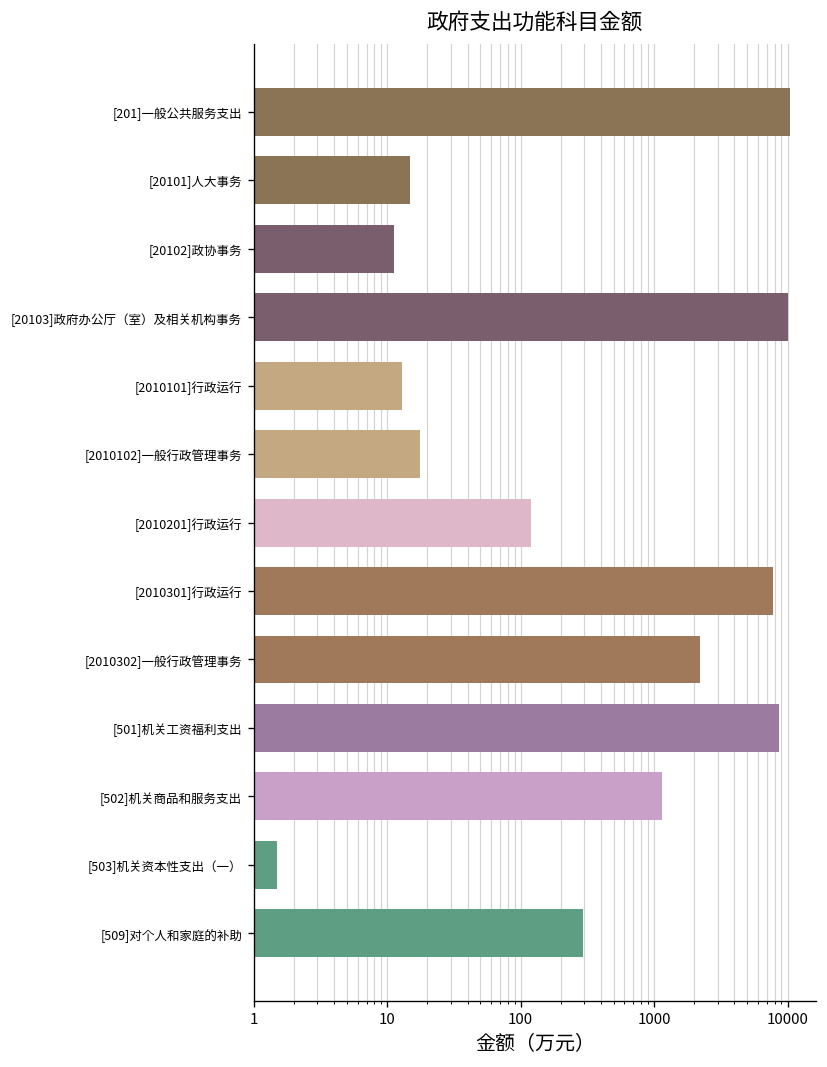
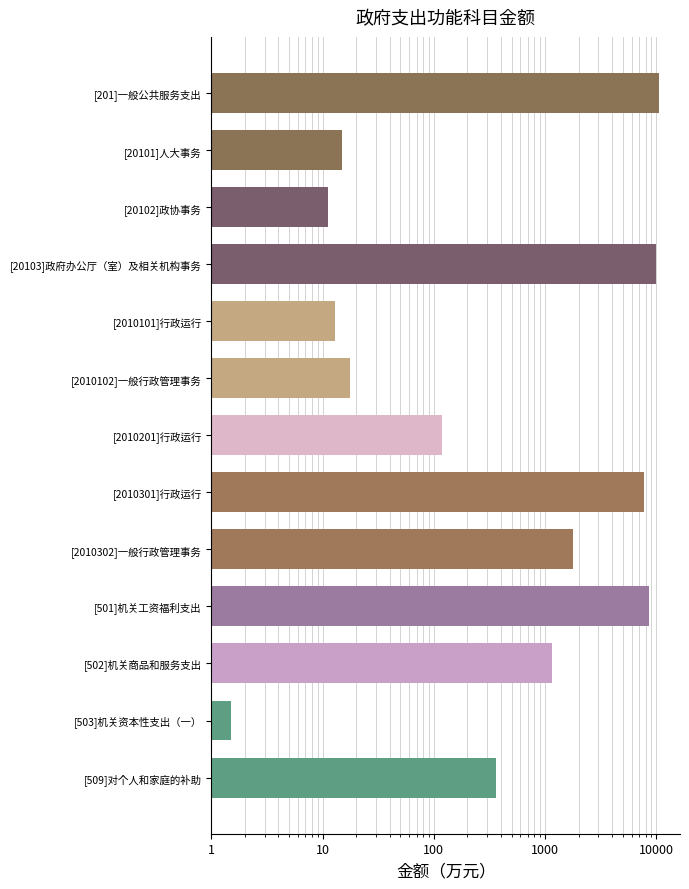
[2010302]一般行政管理事务: 2200 -> 1800
[509]对个人和家庭的补助: 300 -> 360
